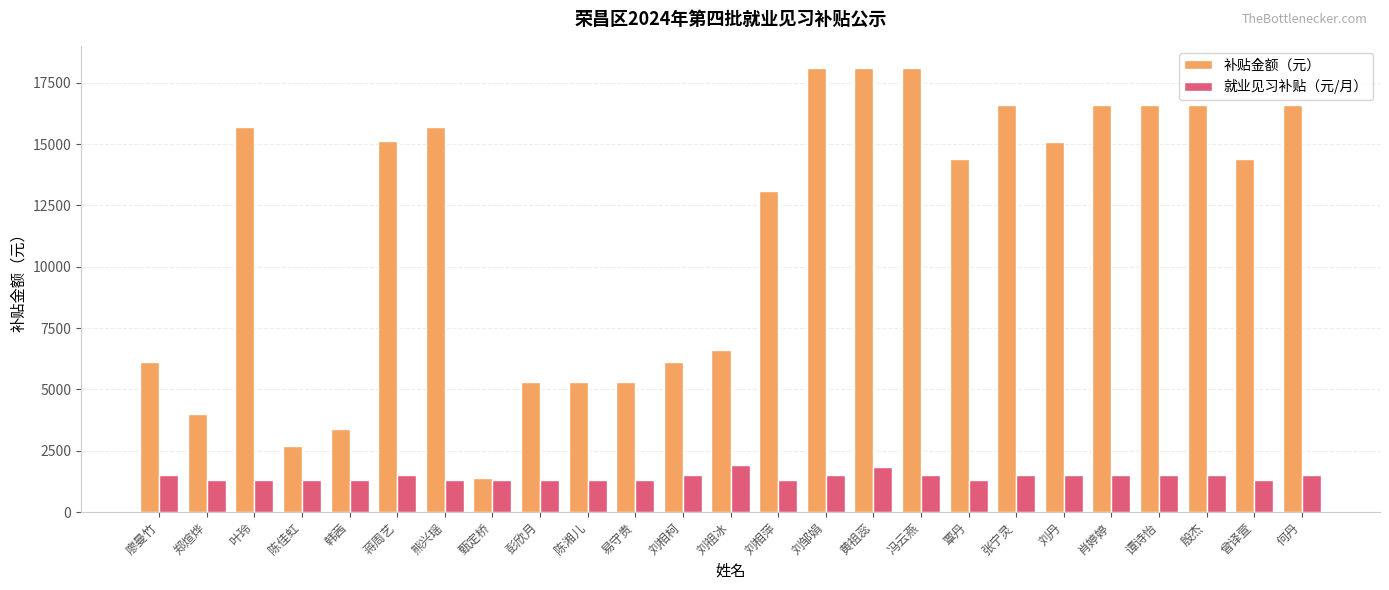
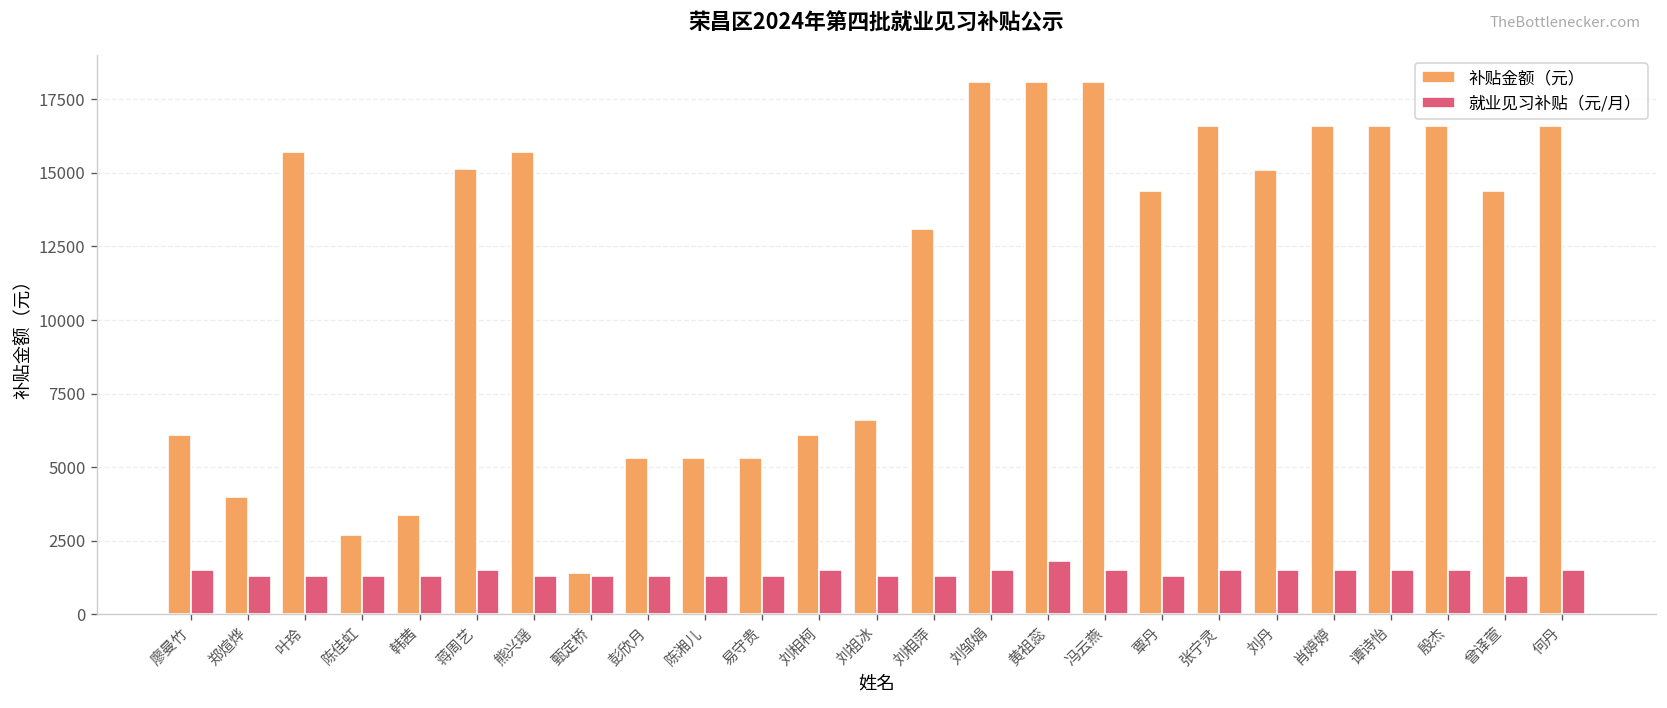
就业见习补贴（元/月）, 刘祖冰: 1900 -> 1300
